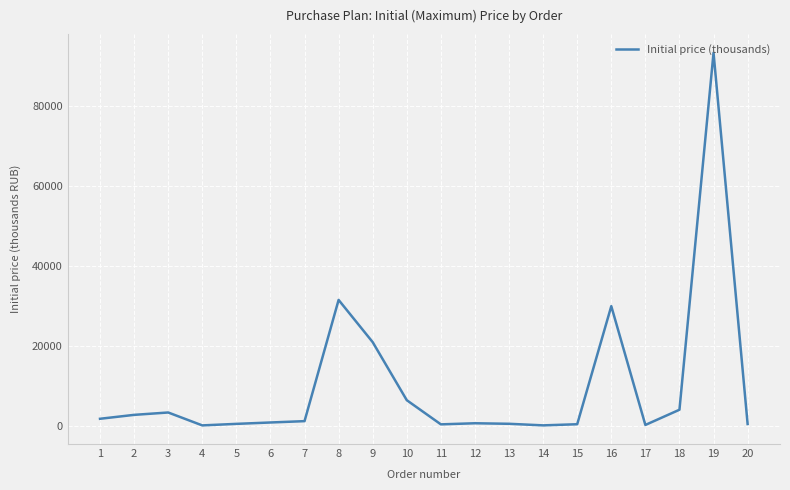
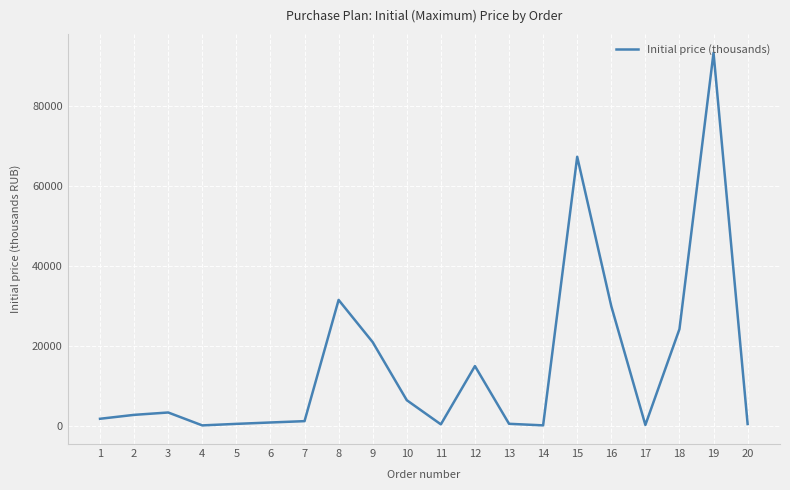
12: 1000 -> 15000
15: 1000 -> 67000
18: 4000 -> 24000
